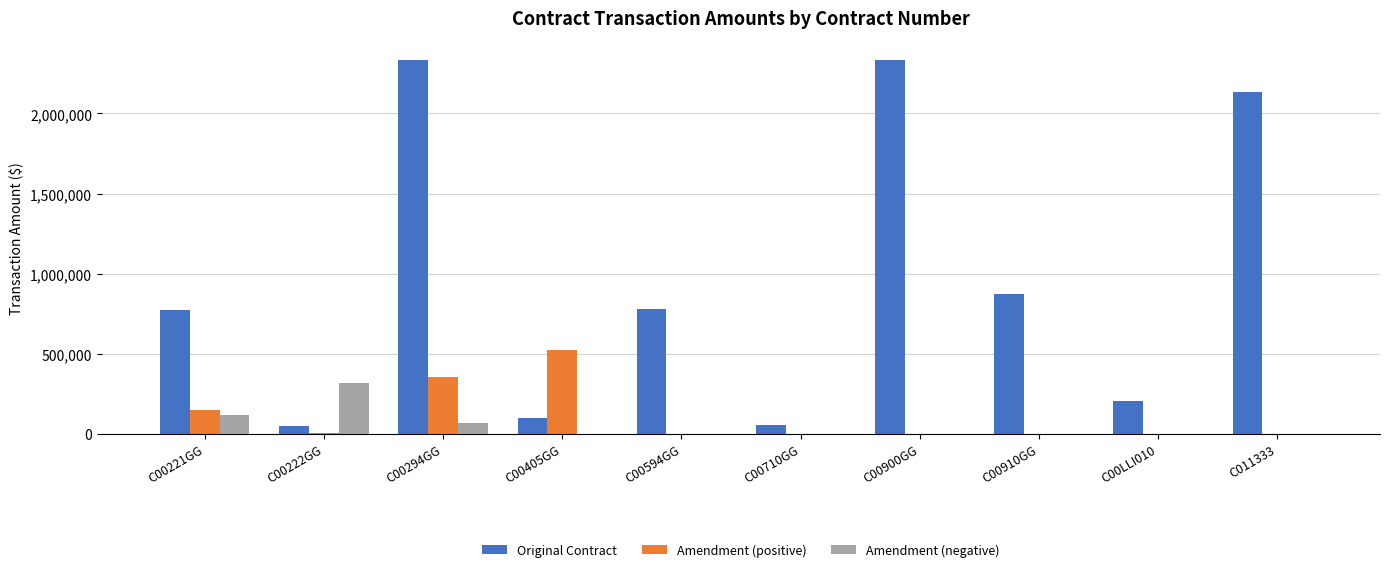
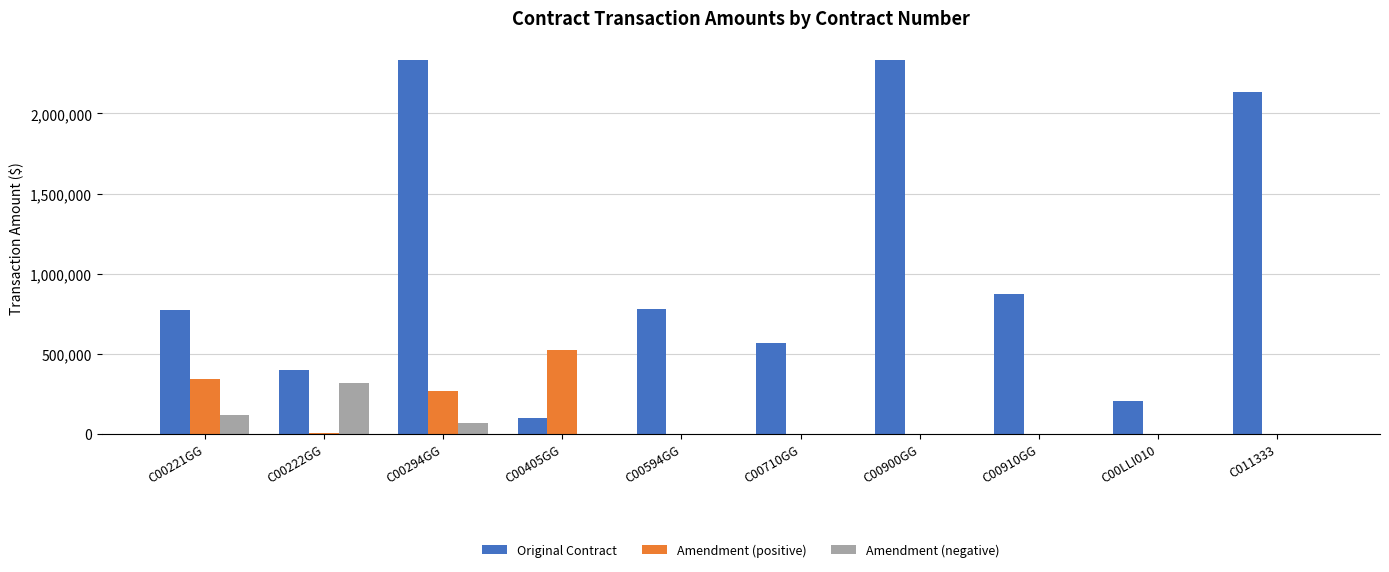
Amendment (positive), C00221GG: 150,000 -> 350,000
Original Contract, C00222GG: 50,000 -> 400,000
Amendment (positive), C00294GG: 360,000 -> 270,000
Original Contract, C00710GG: 60,000 -> 570,000
